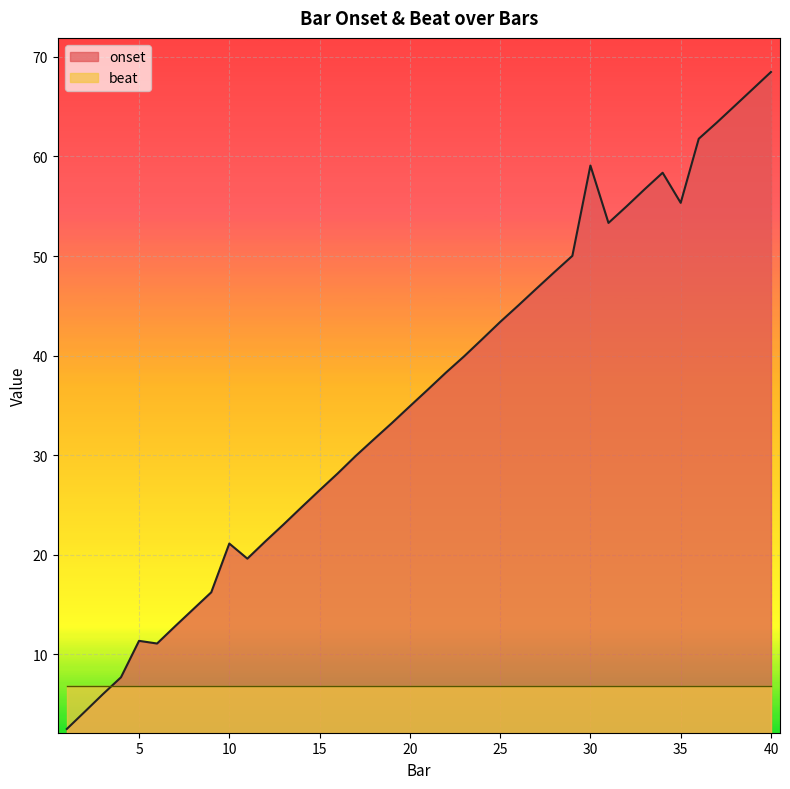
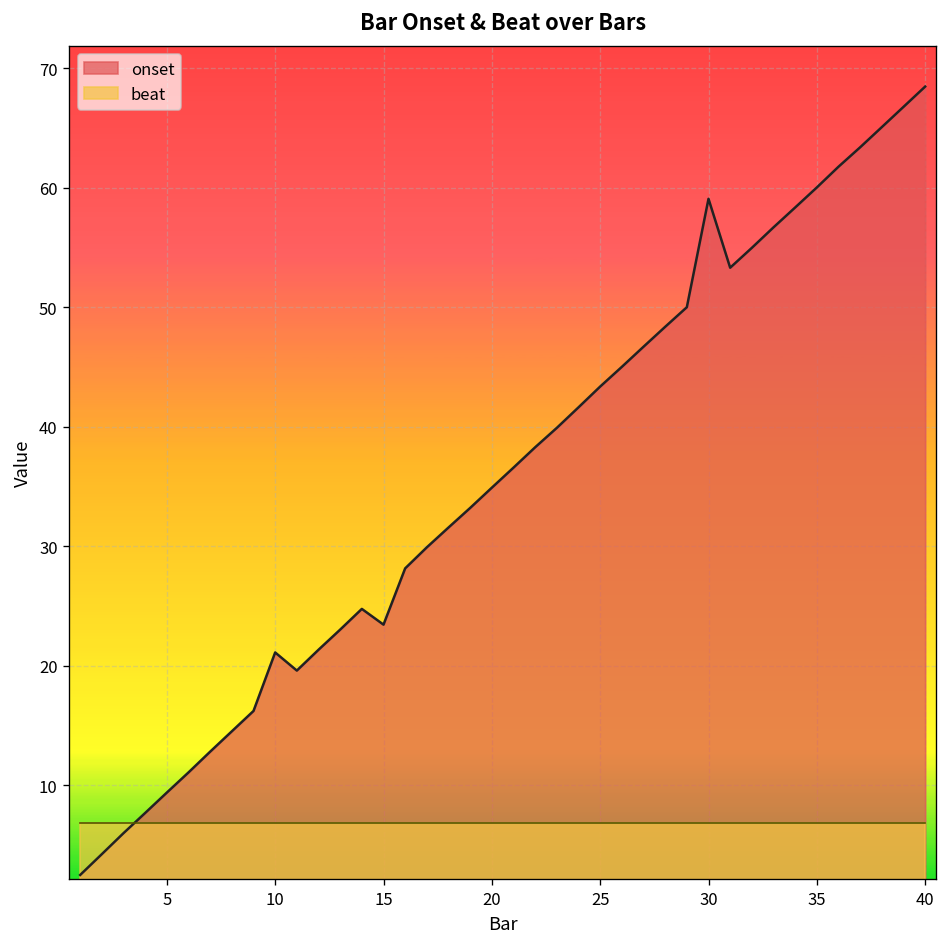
onset, 5: 11 -> 9
onset, 15: 26 -> 23
onset, 35: 55 -> 60
